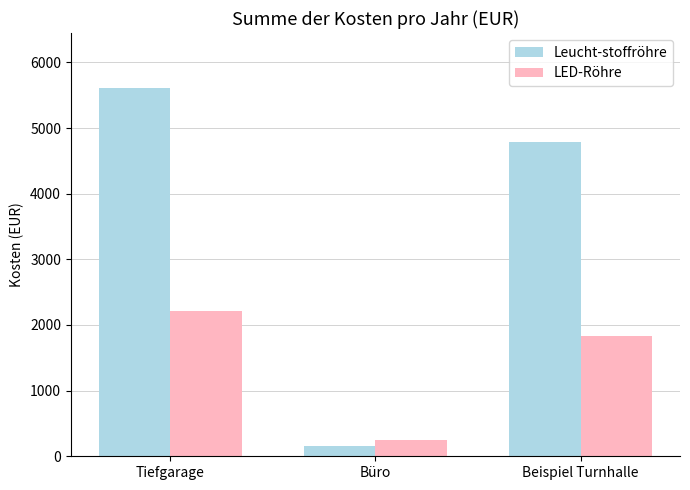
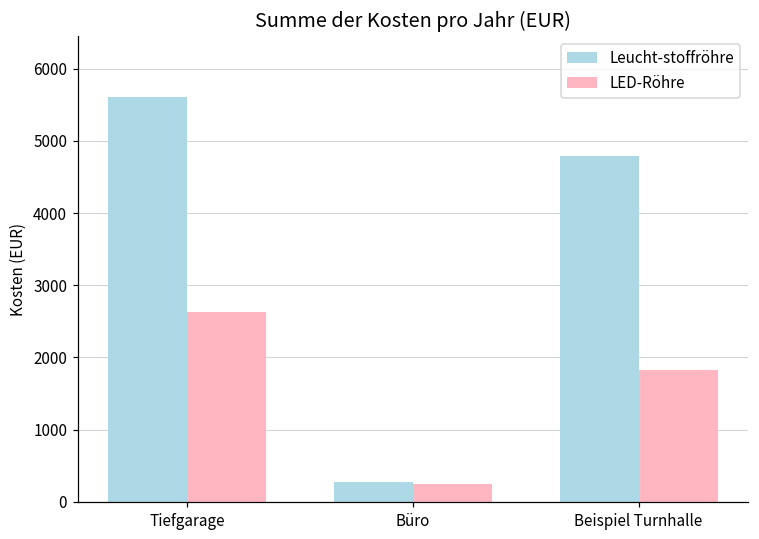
LED-Röhre, Tiefgarage: 2200 -> 2600
Leucht-stoffröhre, Büro: 200 -> 300
